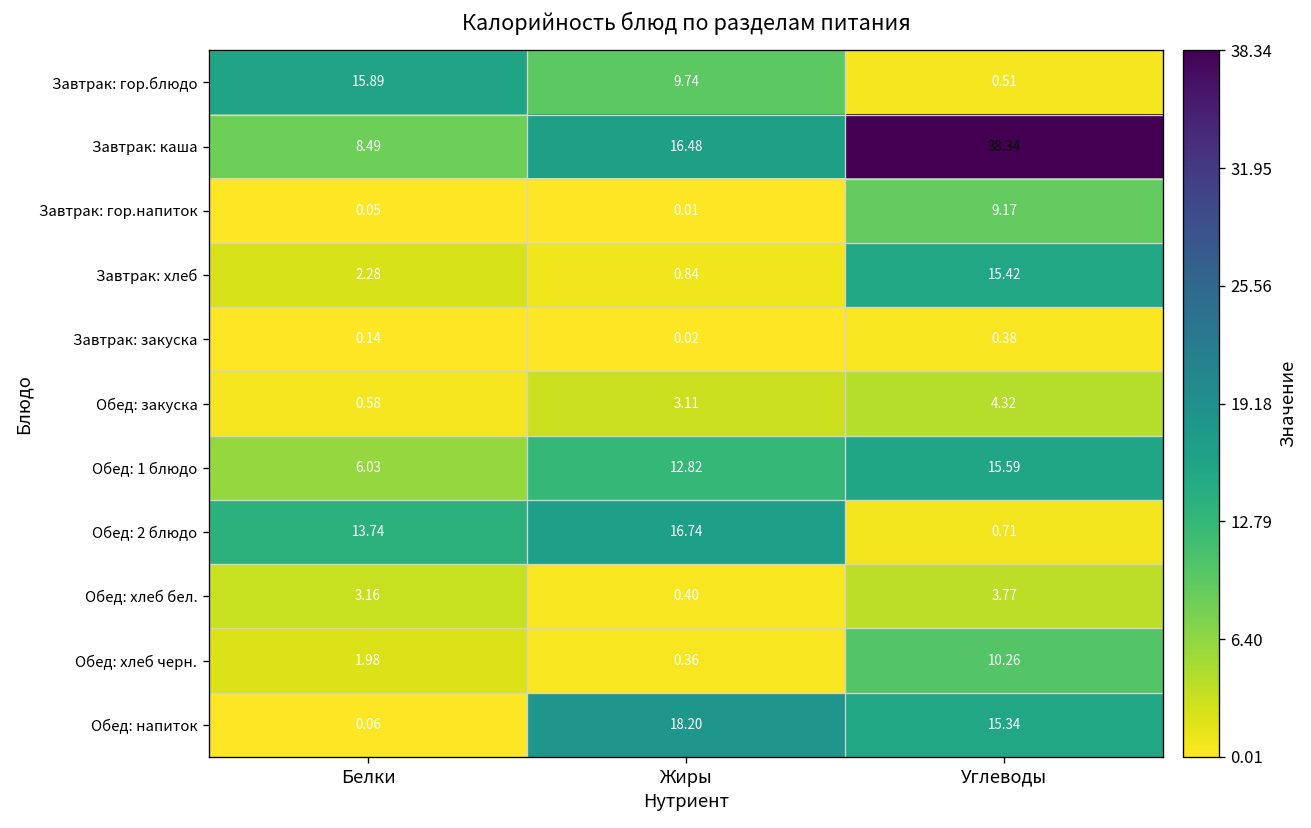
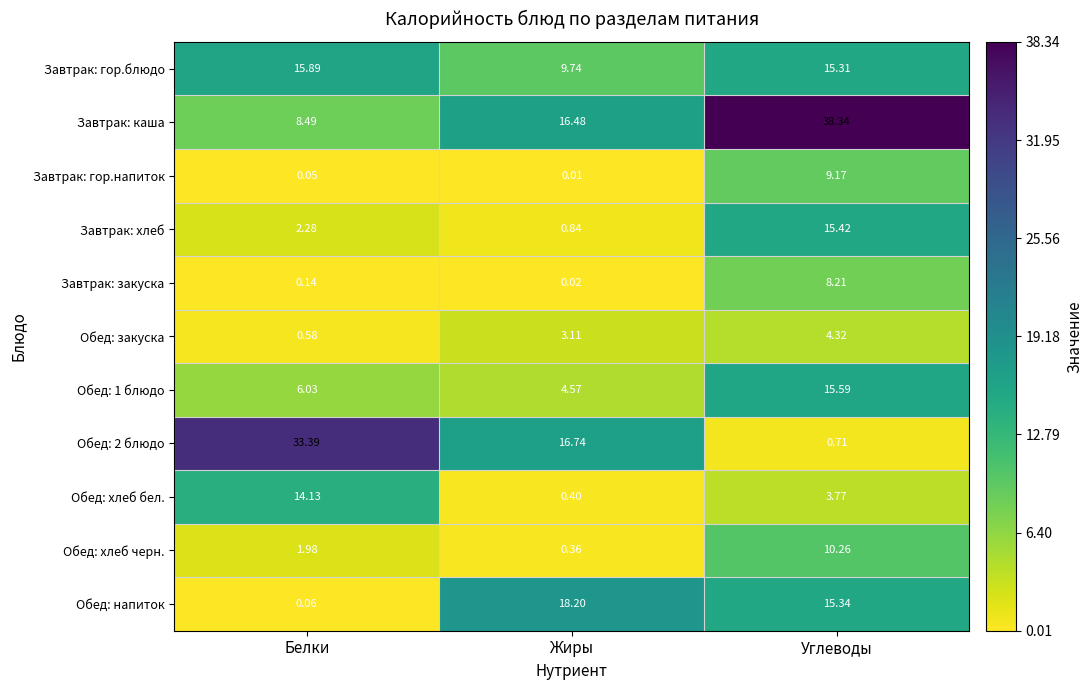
Завтрак: гор.блюдо, Углеводы: 0.51 -> 15.31
Завтрак: закуска, Углеводы: 0.38 -> 8.21
Обед: 1 блюдо, Жиры: 12.82 -> 4.57
Обед: 2 блюдо, Белки: 13.74 -> 33.39
Обед: хлеб бел., Белки: 3.16 -> 14.13
